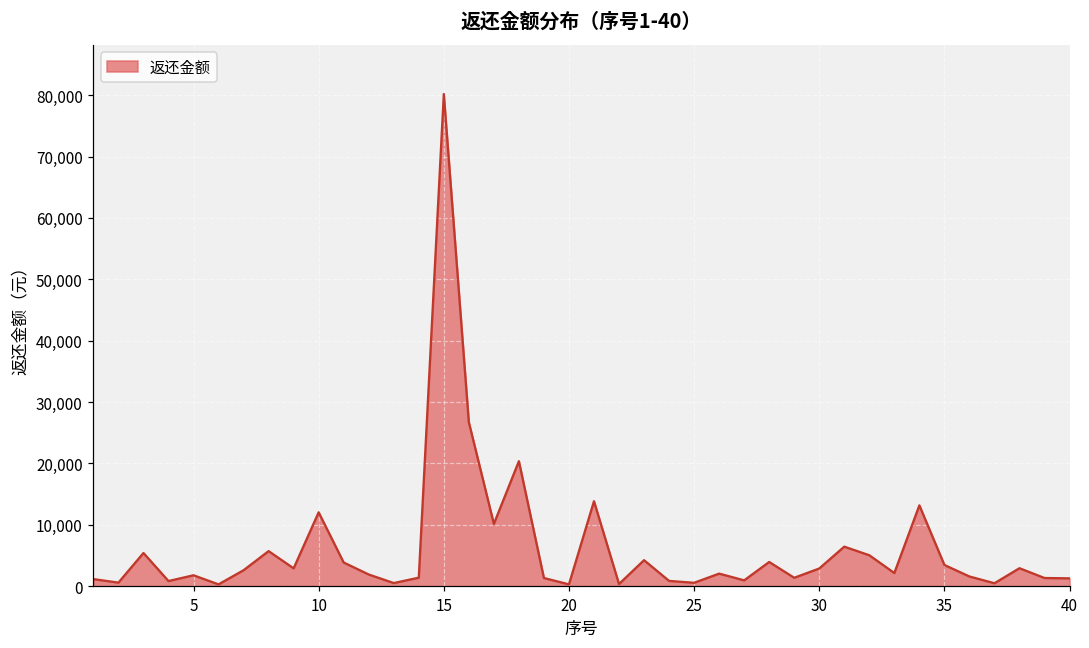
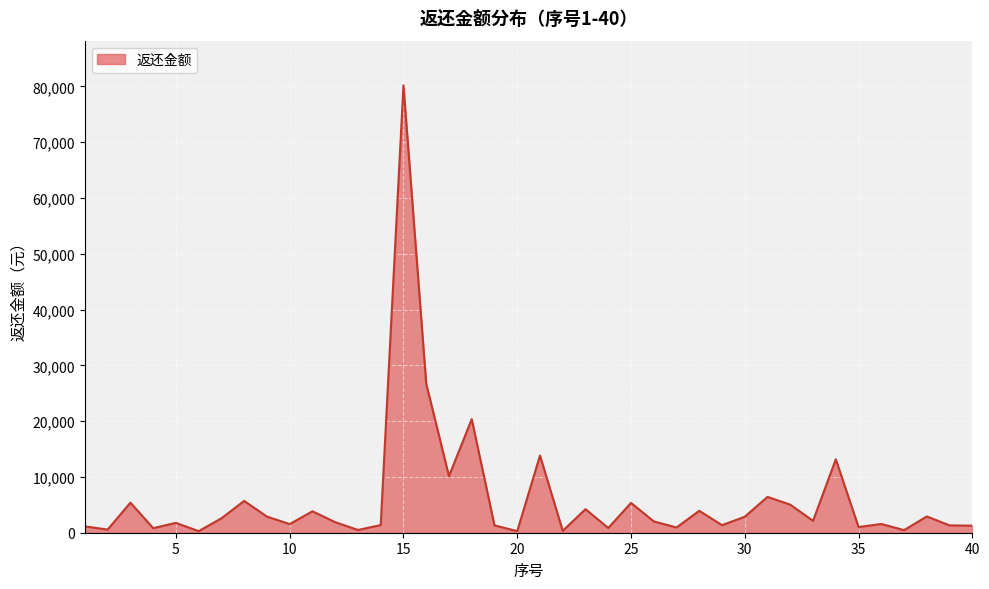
10: 12,000 -> 2,000
25: 1,000 -> 5,000
35: 3,000 -> 1,000
